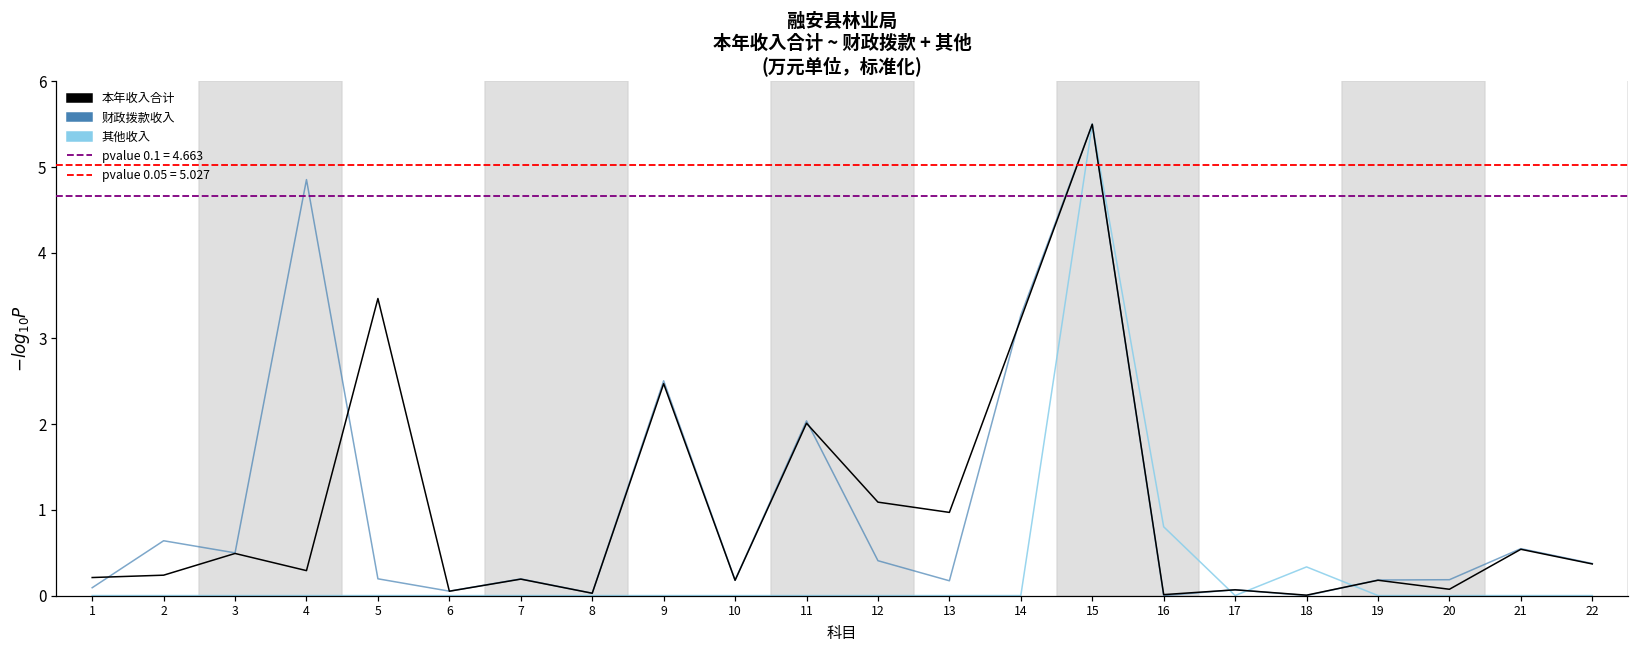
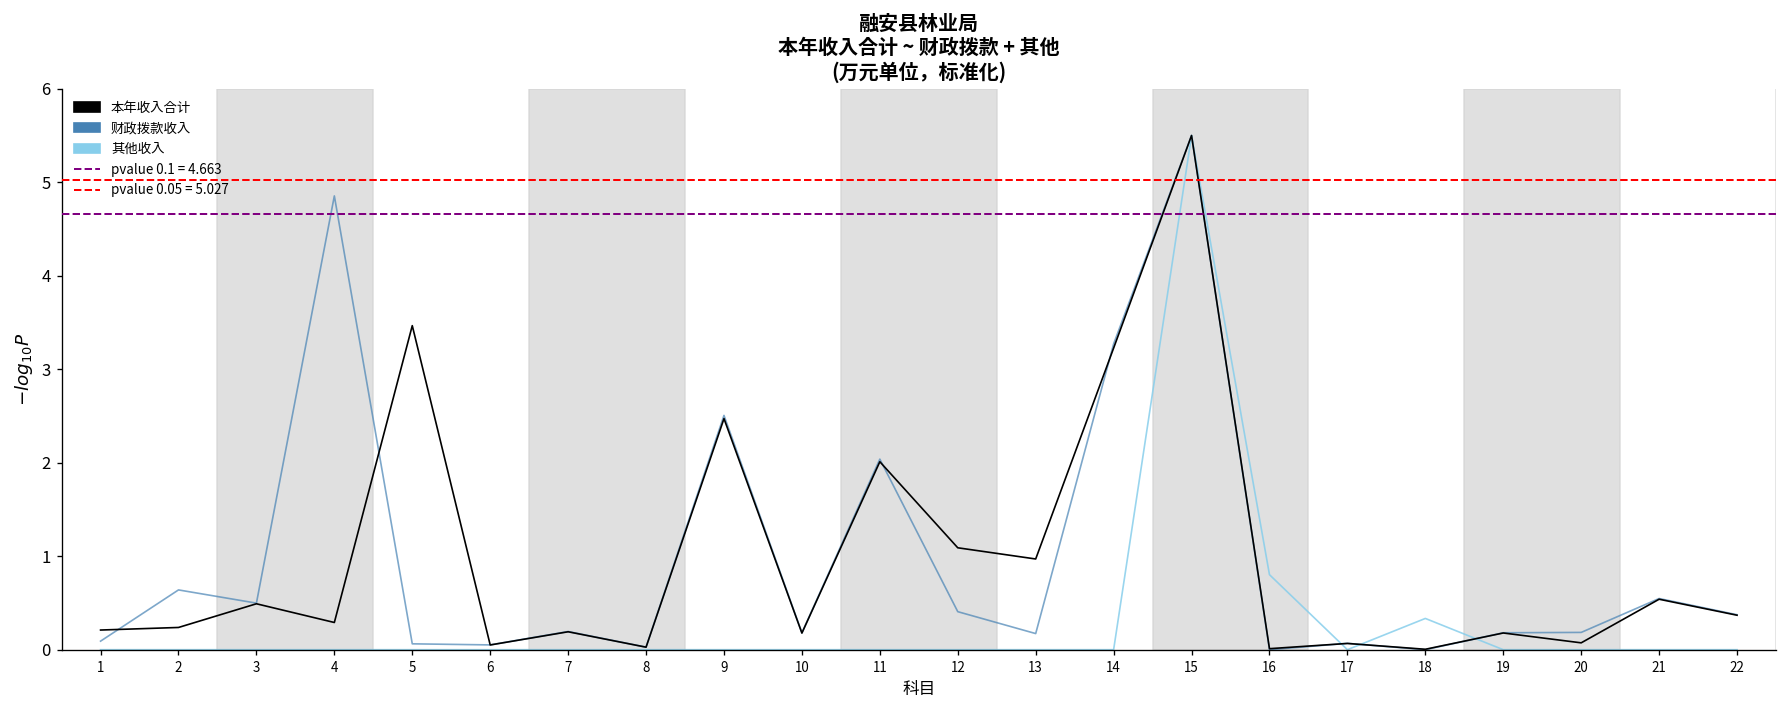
财政拨款收入, 5: 0.2 -> 0.1
